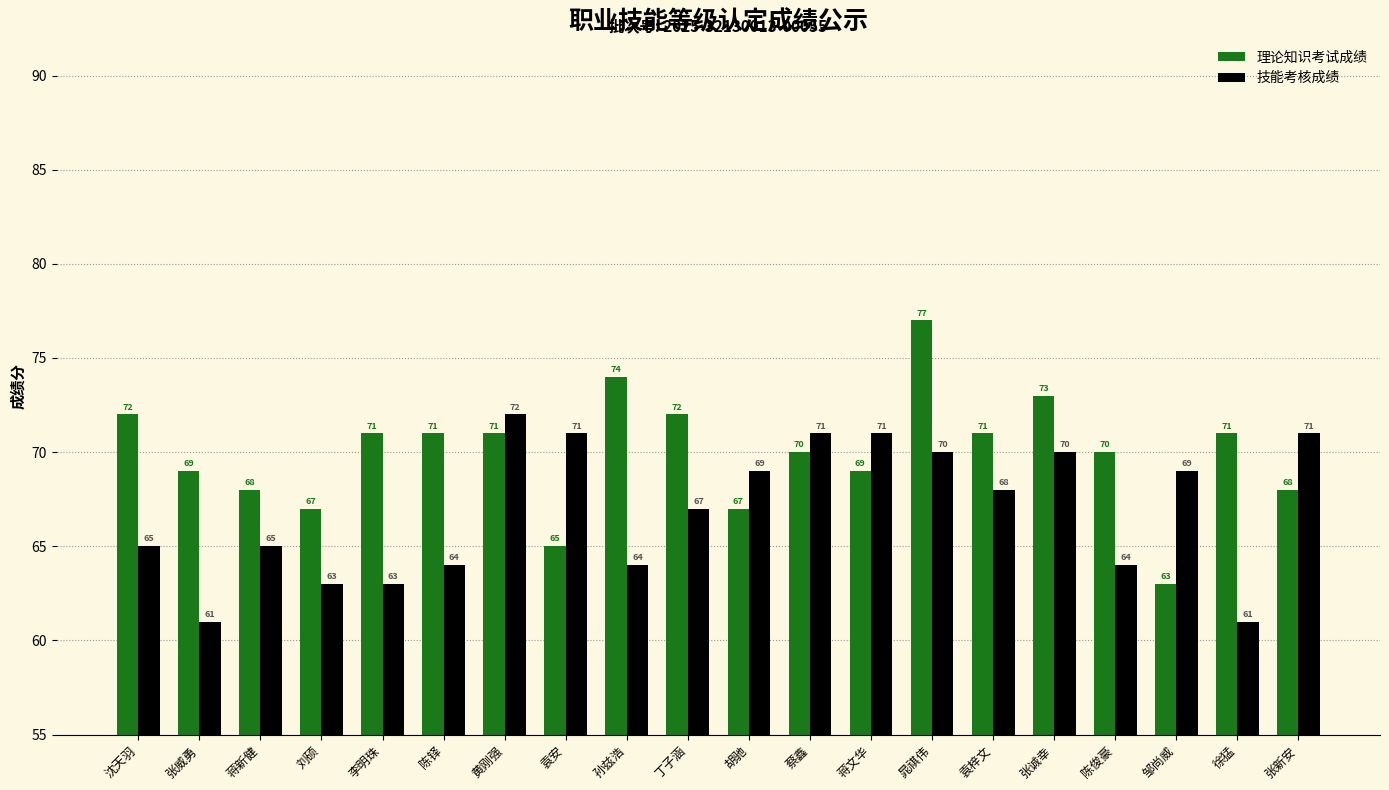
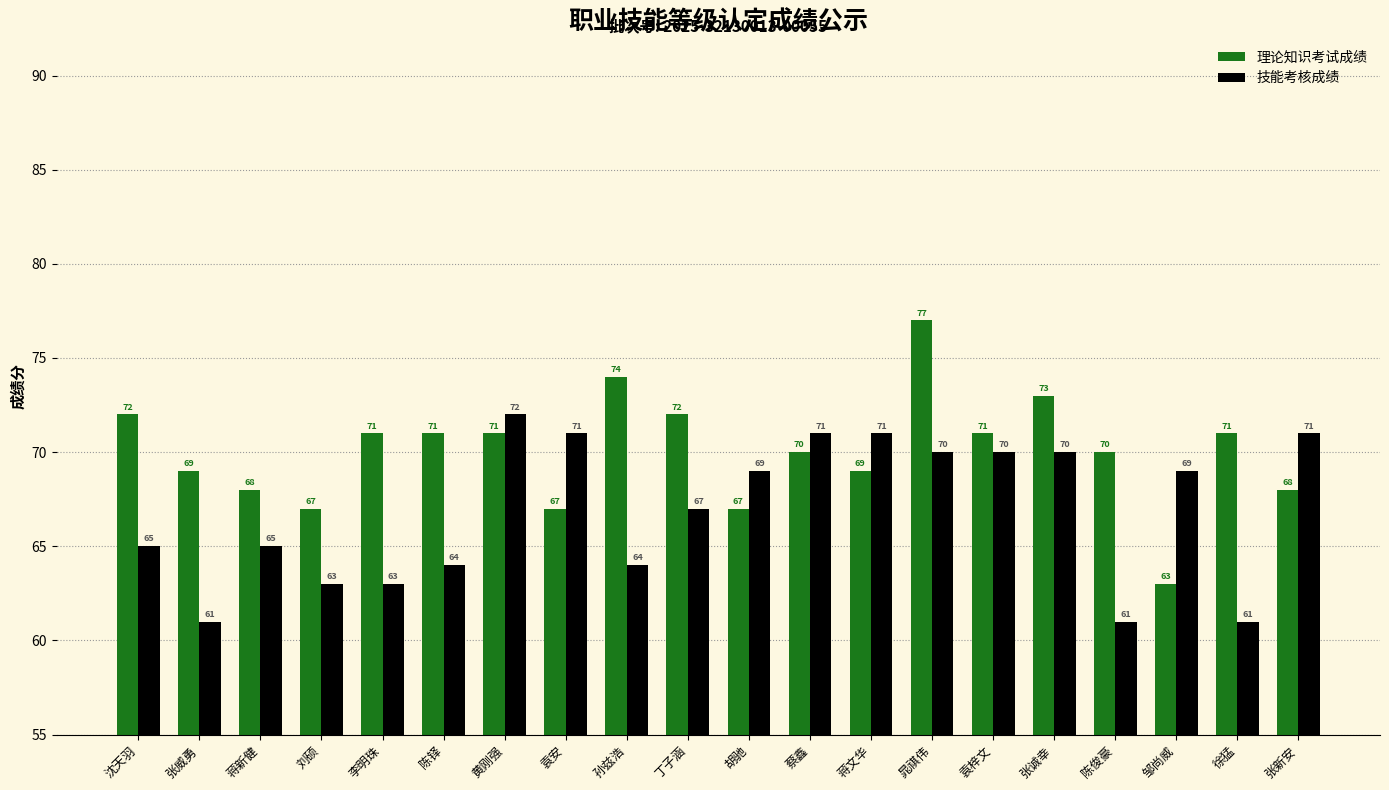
理论知识考试成绩, 袁安: 65 -> 67
技能考核成绩, 袁梓文: 68 -> 70
技能考核成绩, 陈俊豪: 64 -> 61
